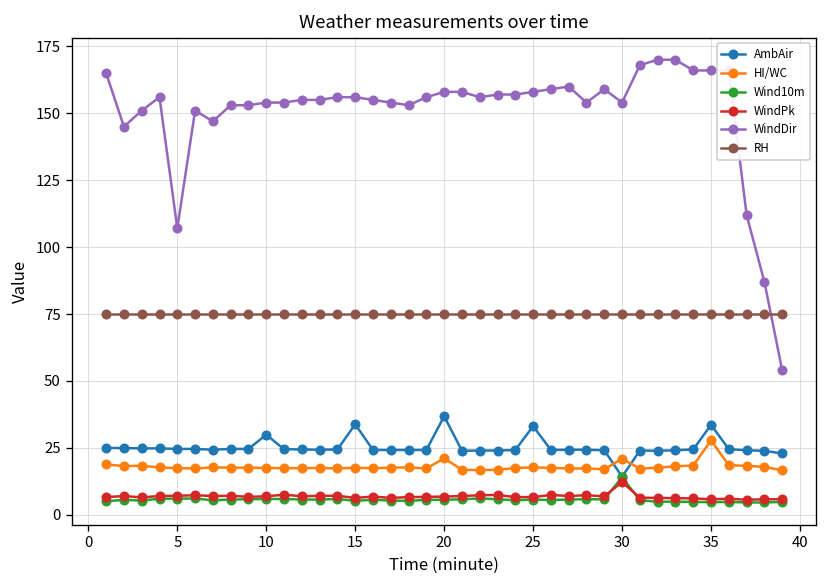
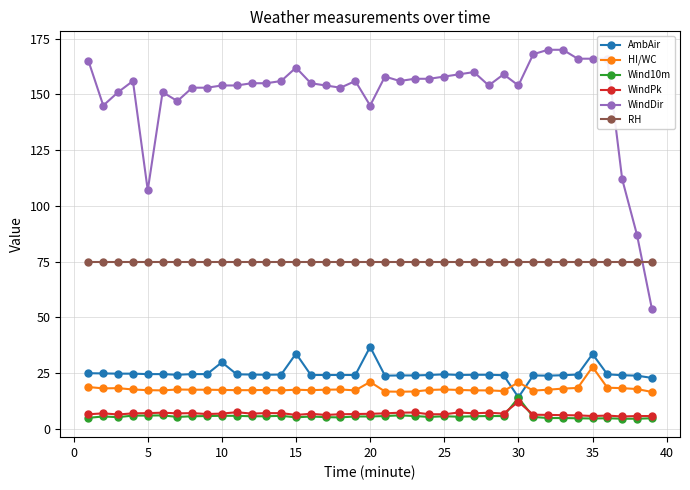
WindDir, 15: 156 -> 162
WindDir, 20: 158 -> 145
AmbAir, 25: 33 -> 25
